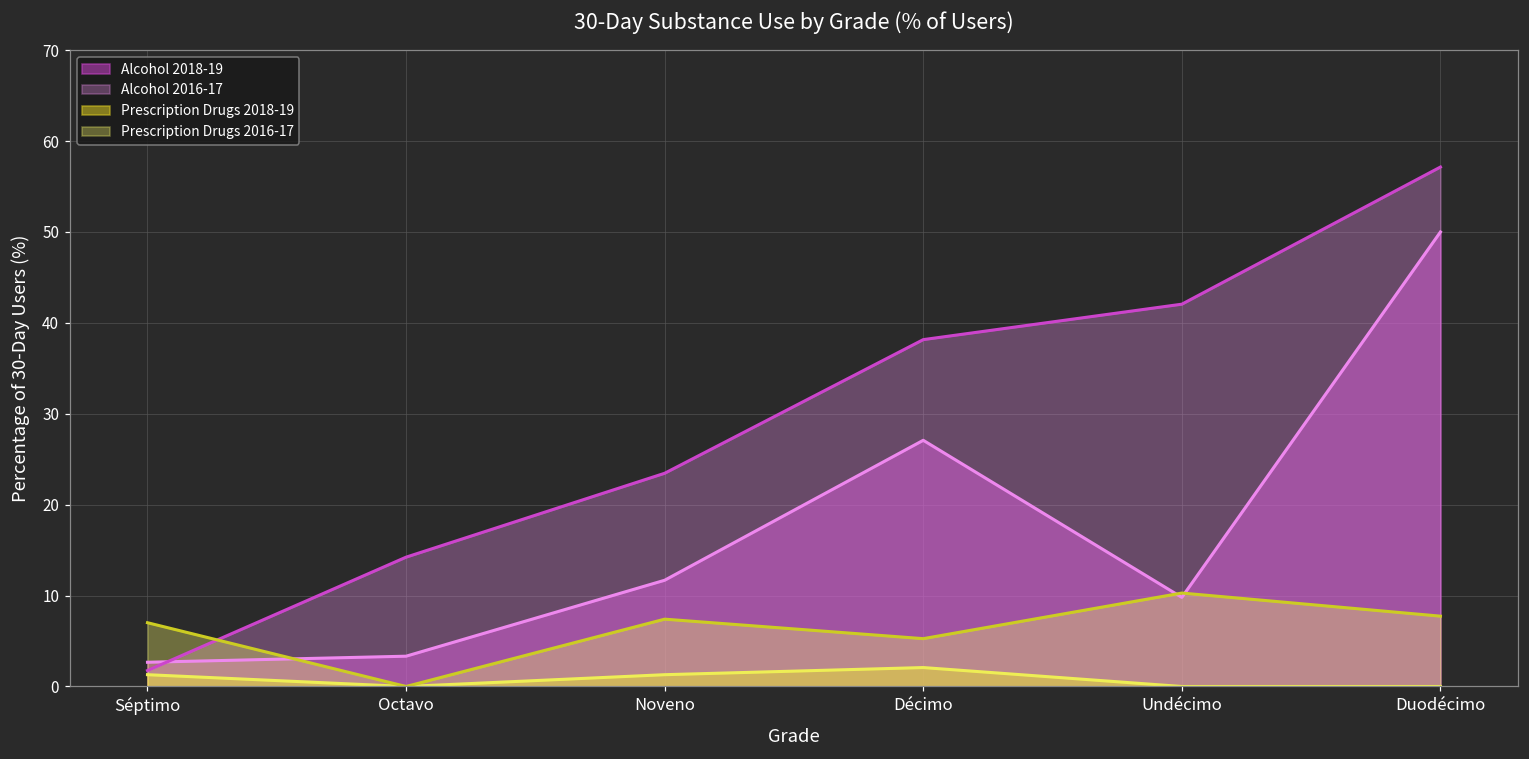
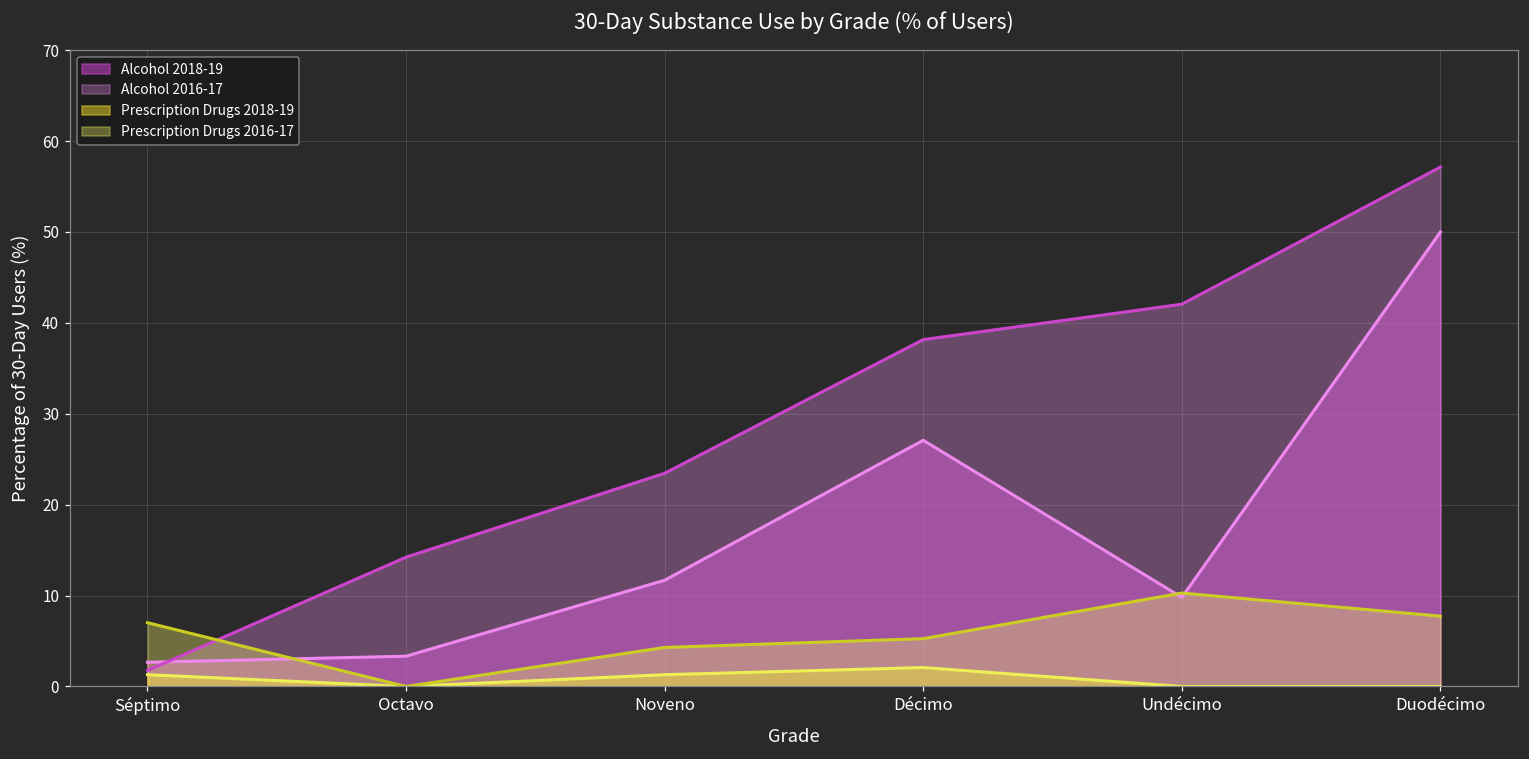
Prescription Drugs 2016-17, Noveno: 7 -> 4
